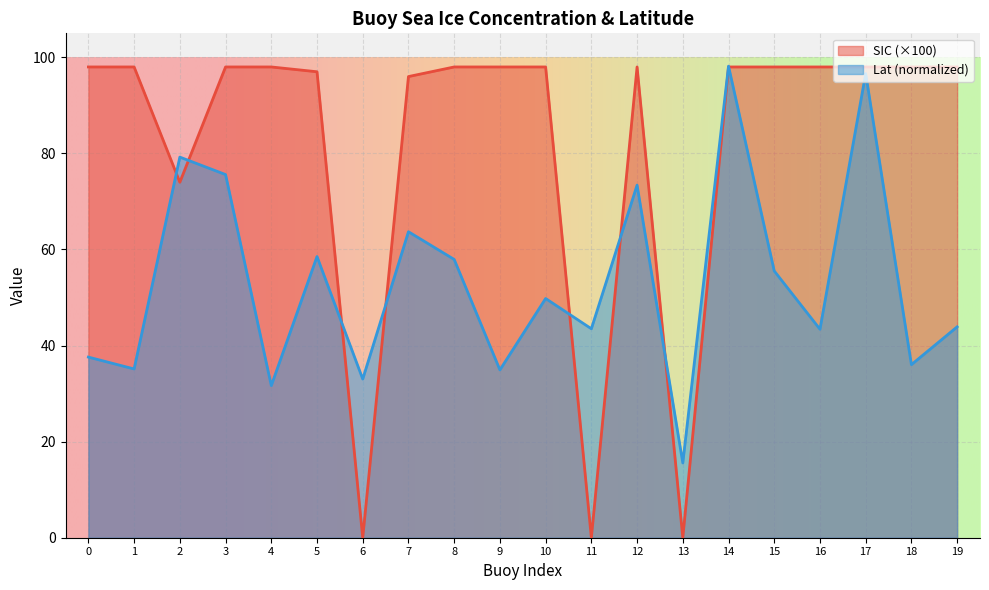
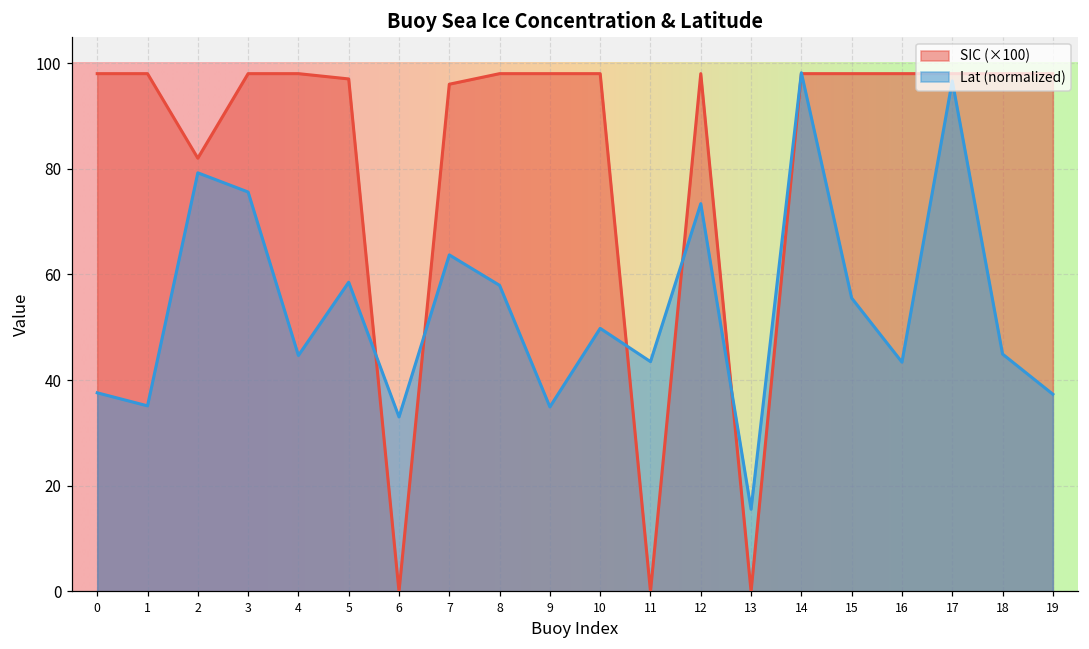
SIC (×100), 2: 74 -> 82
Lat (normalized), 4: 32 -> 45
Lat (normalized), 18: 36 -> 45
Lat (normalized), 19: 44 -> 37
